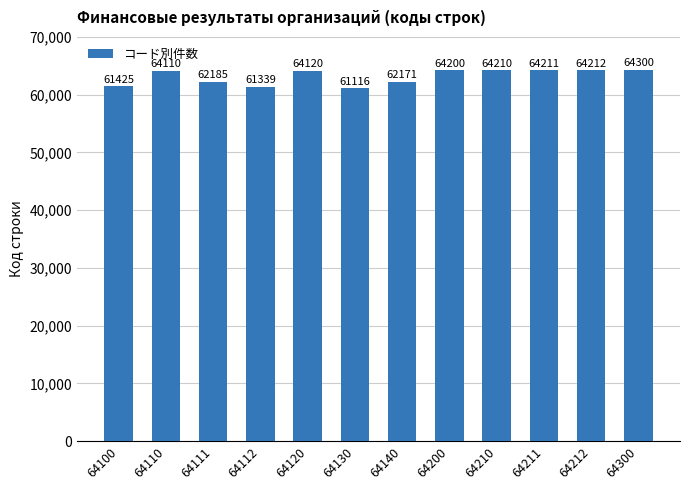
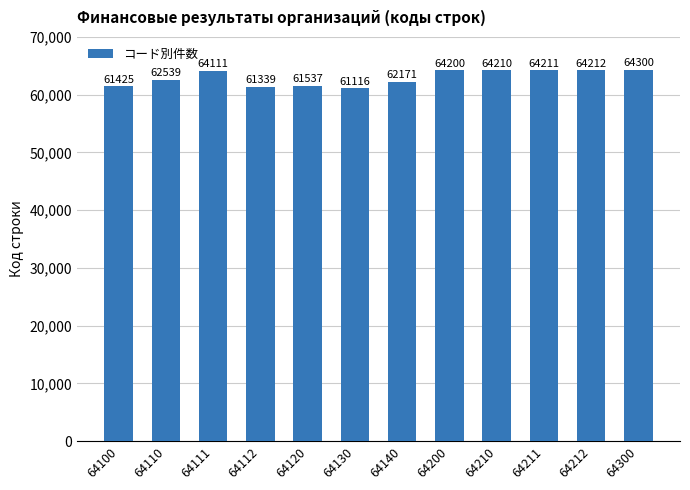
64110: 64110 -> 62539
64111: 62185 -> 64111
64120: 64120 -> 61537
